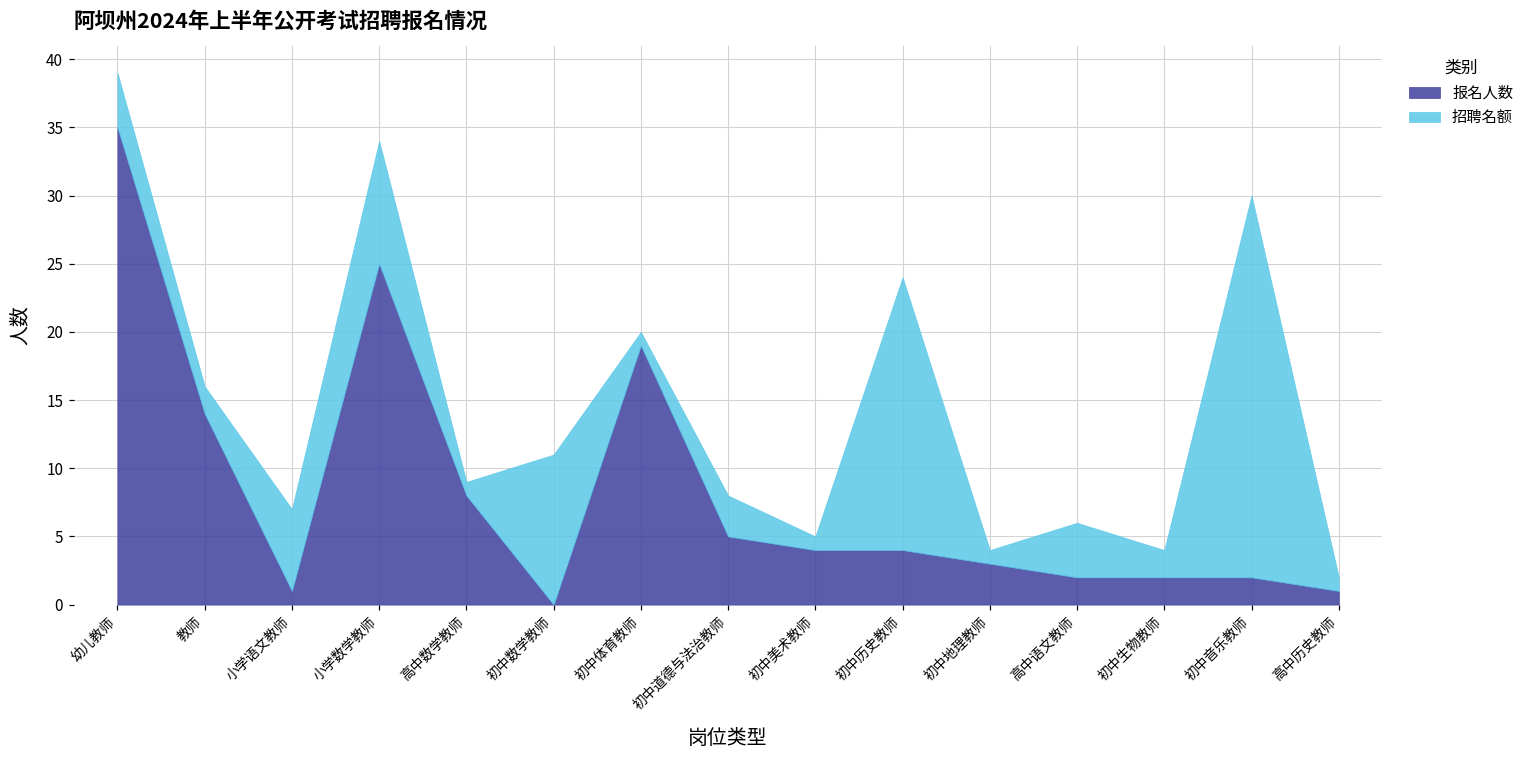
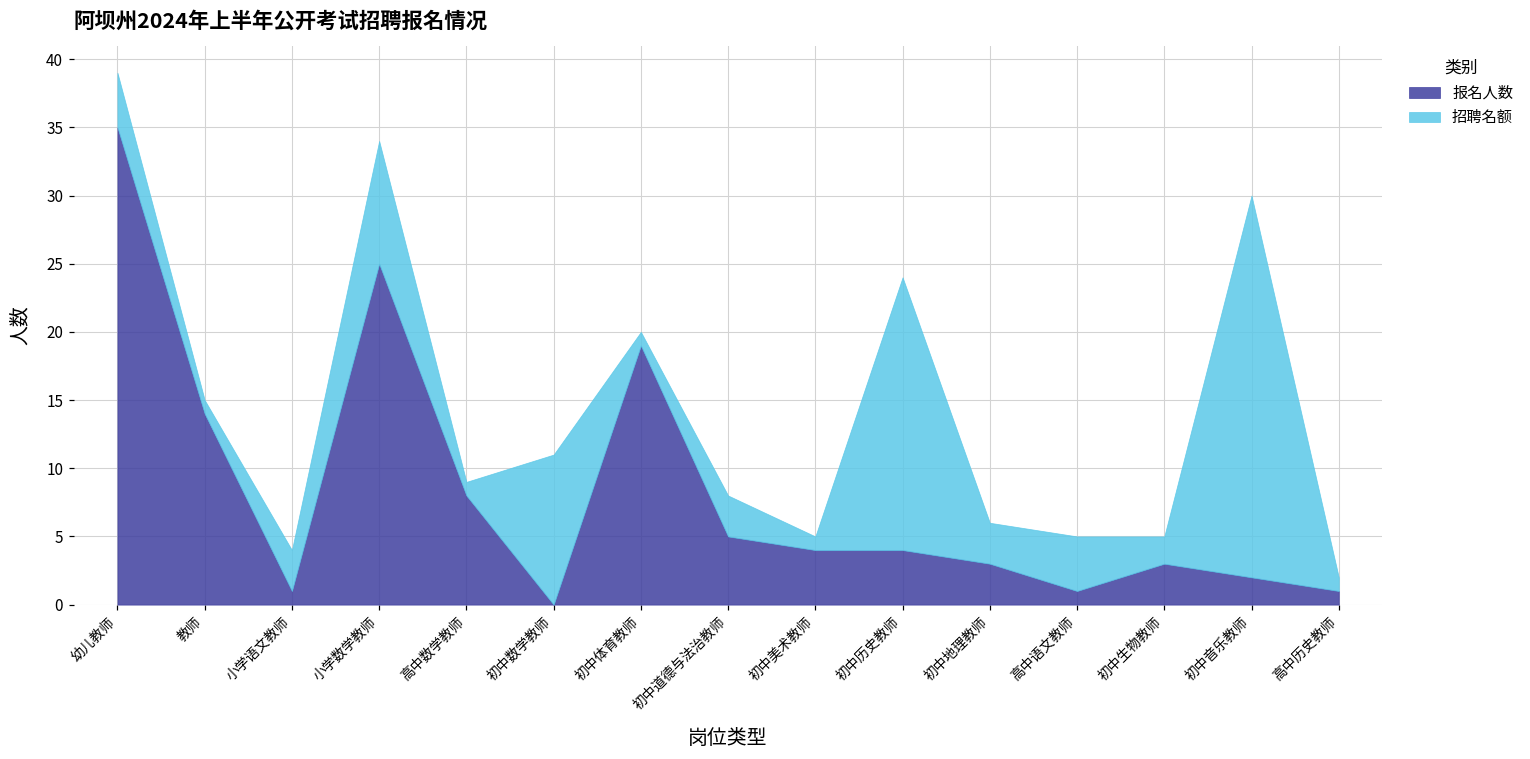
招聘名额, 教师: 2 -> 1
招聘名额, 小学语文教师: 6 -> 3
招聘名额, 初中地理教师: 1 -> 3
报名人数, 高中语文教师: 2 -> 1
报名人数, 初中生物教师: 2 -> 3
